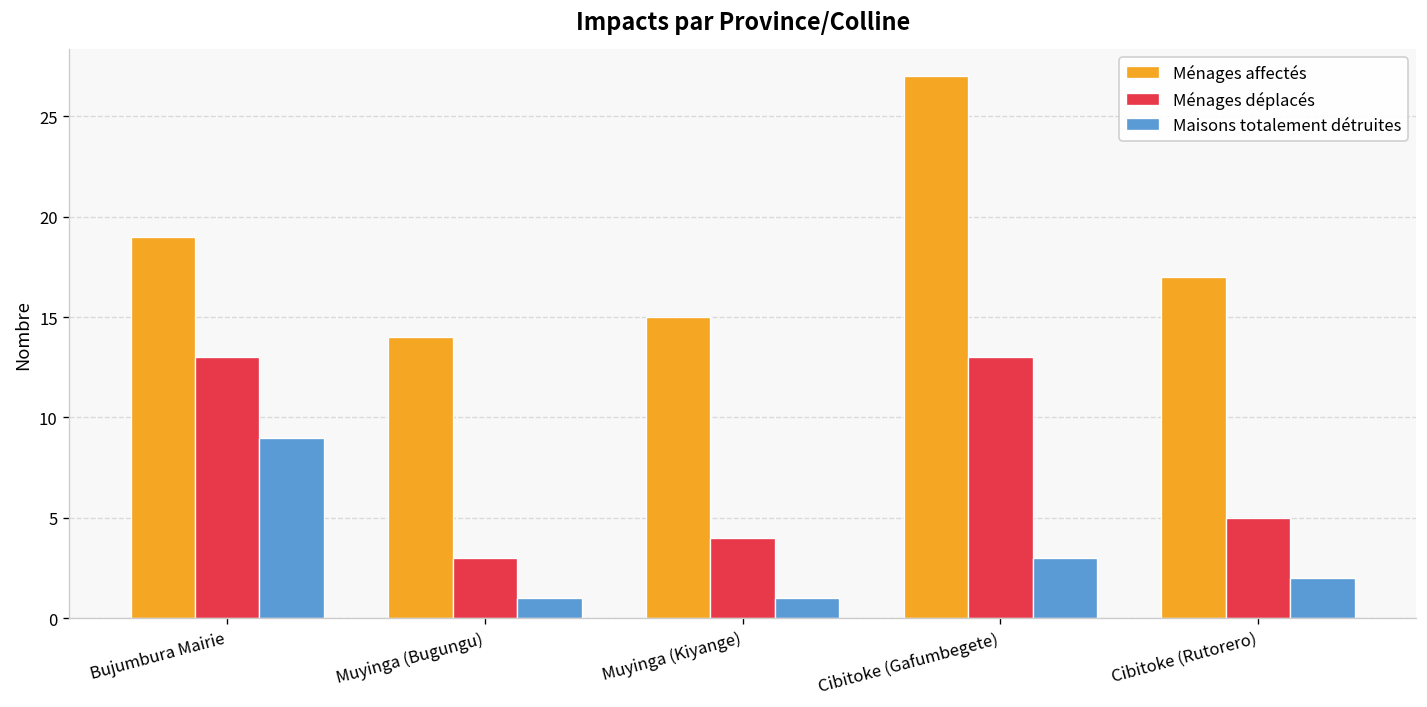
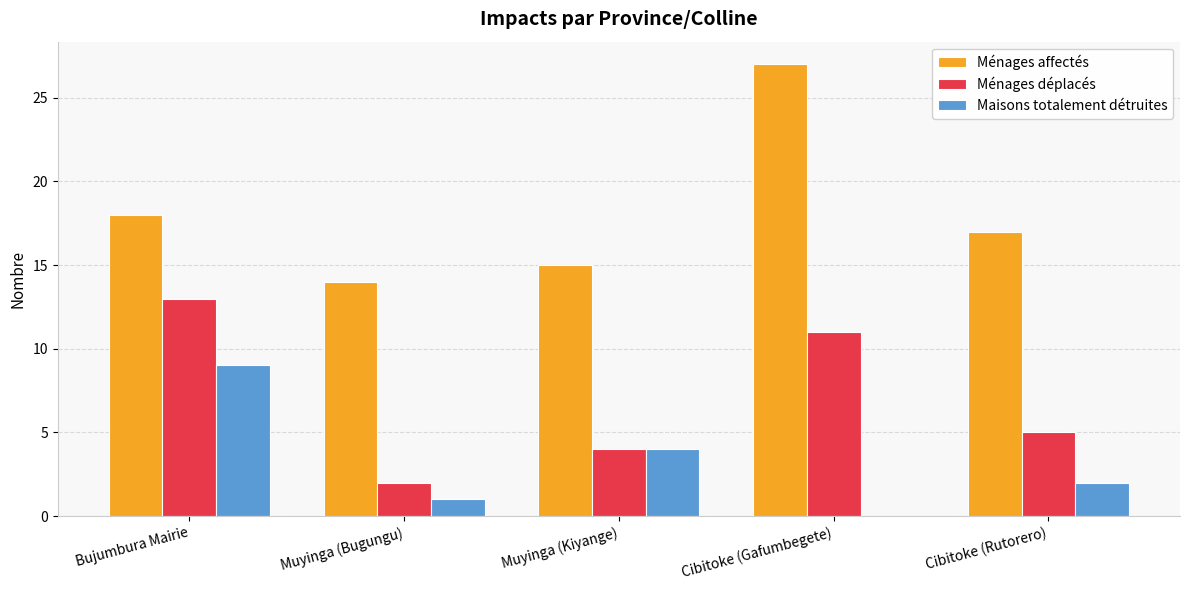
Ménages affectés, Bujumbura Mairie: 19 -> 18
Ménages déplacés, Muyinga (Bugungu): 3 -> 2
Maisons totalement détruites, Muyinga (Kiyange): 1 -> 4
Ménages déplacés, Cibitoke (Gafumbegete): 13 -> 11
Maisons totalement détruites, Cibitoke (Gafumbegete): 3 -> 0
